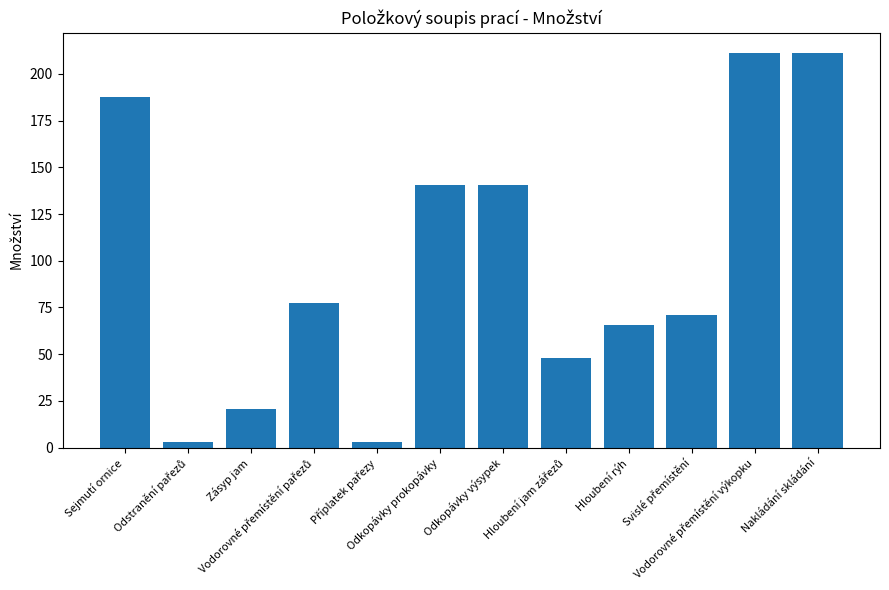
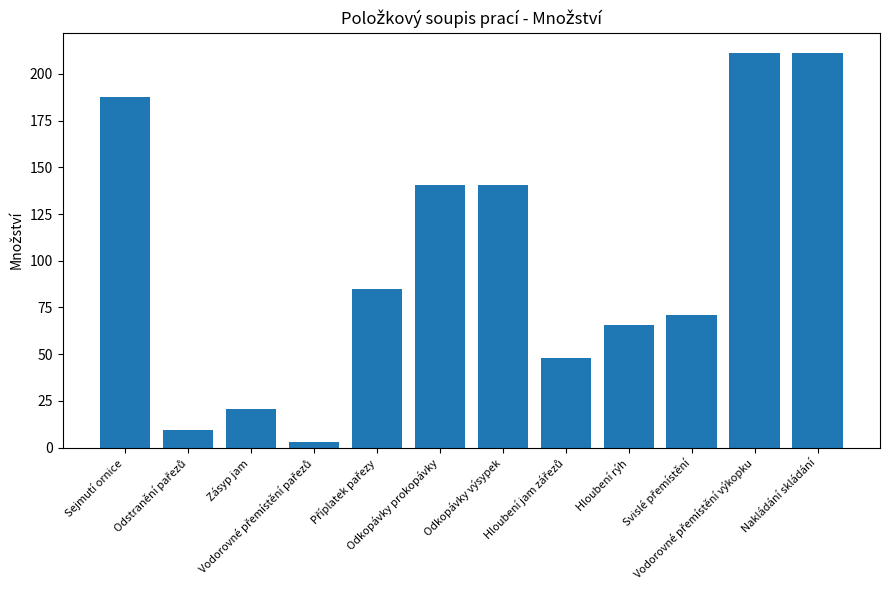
Odstranění pařezů: 3 -> 10
Vodorovné přemístění pařezů: 77 -> 3
Příplatek pařezy: 3 -> 85
